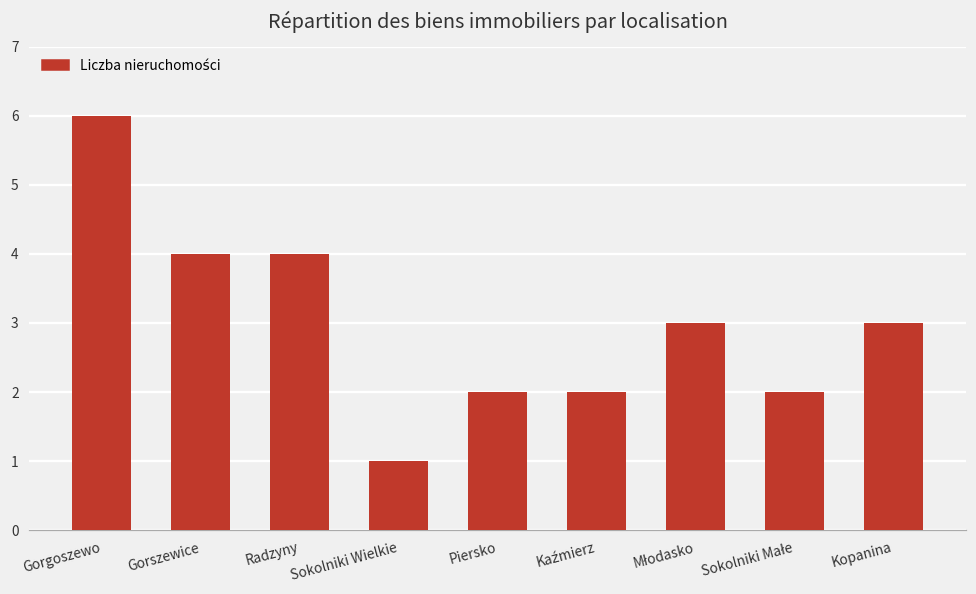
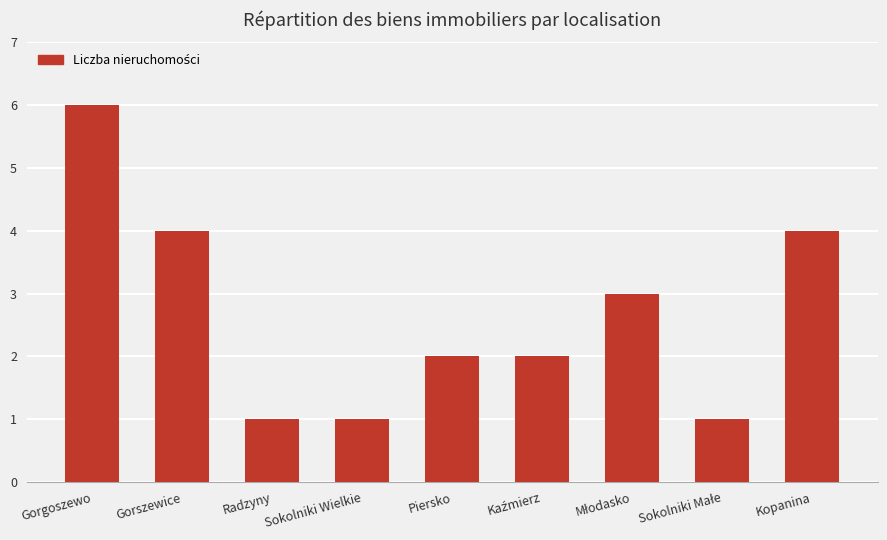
Radzyny: 4 -> 1
Sokolniki Małe: 2 -> 1
Kopanina: 3 -> 4
